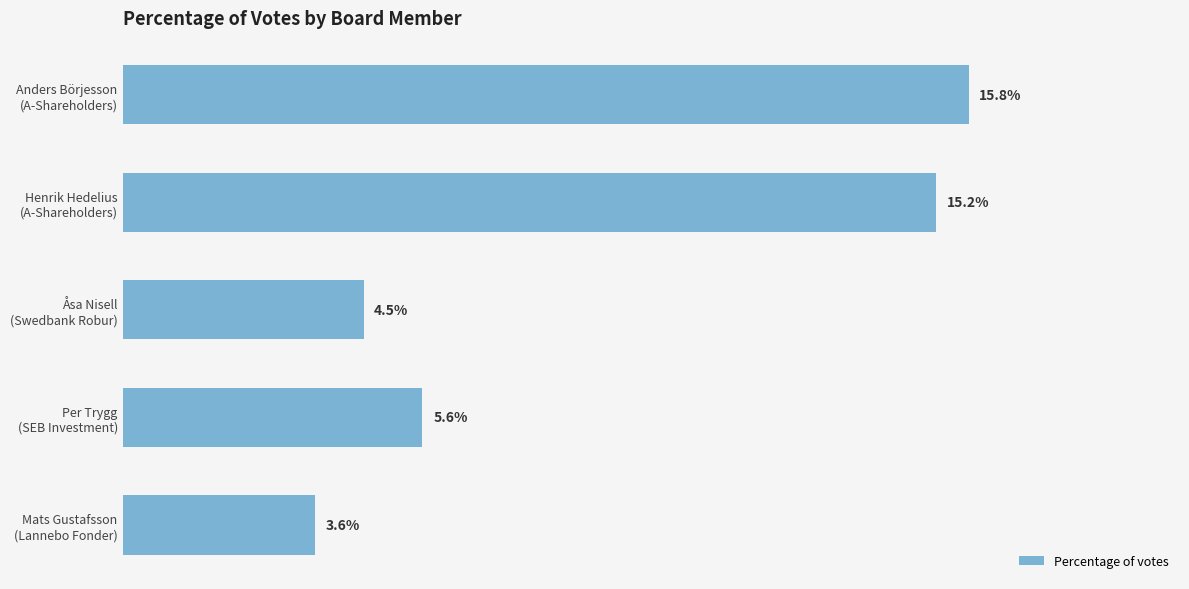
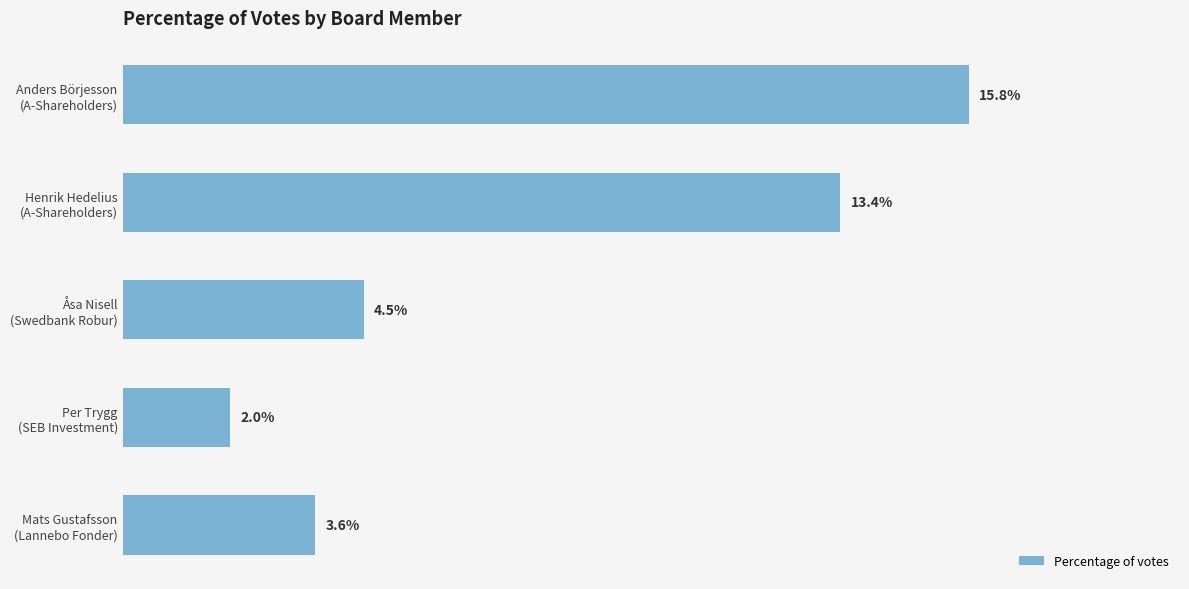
Henrik Hedelius (A-Shareholders): 15.2% -> 13.4%
Per Trygg (SEB Investment): 5.6% -> 2.0%
